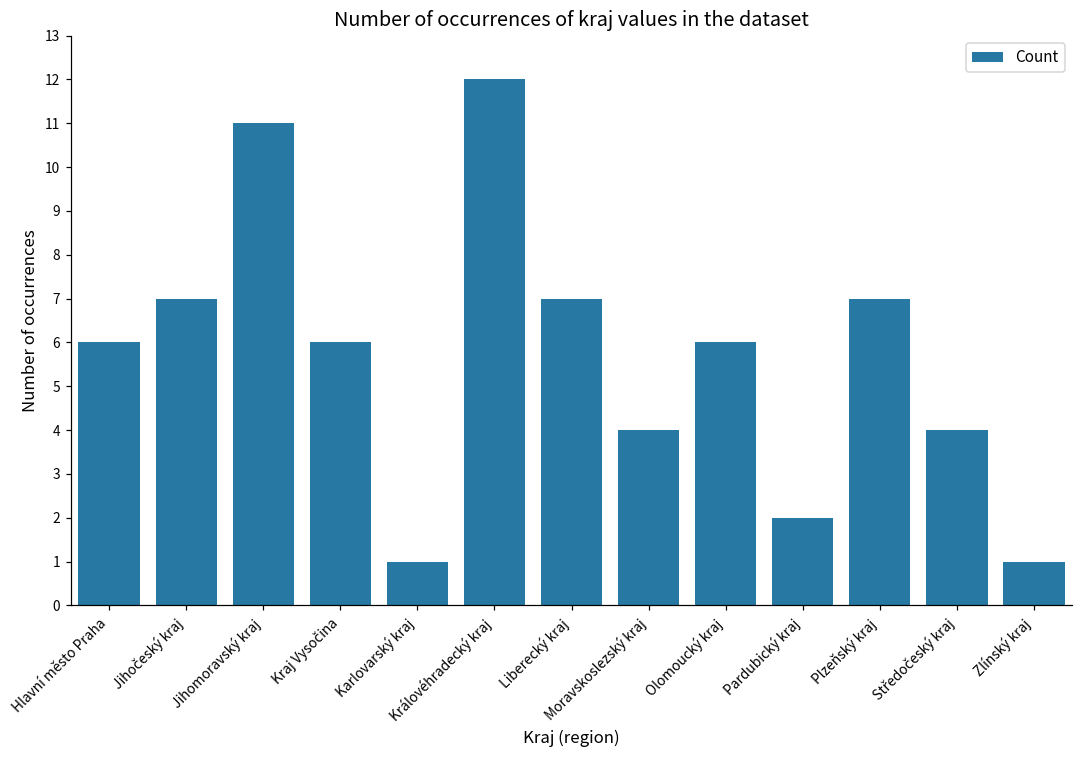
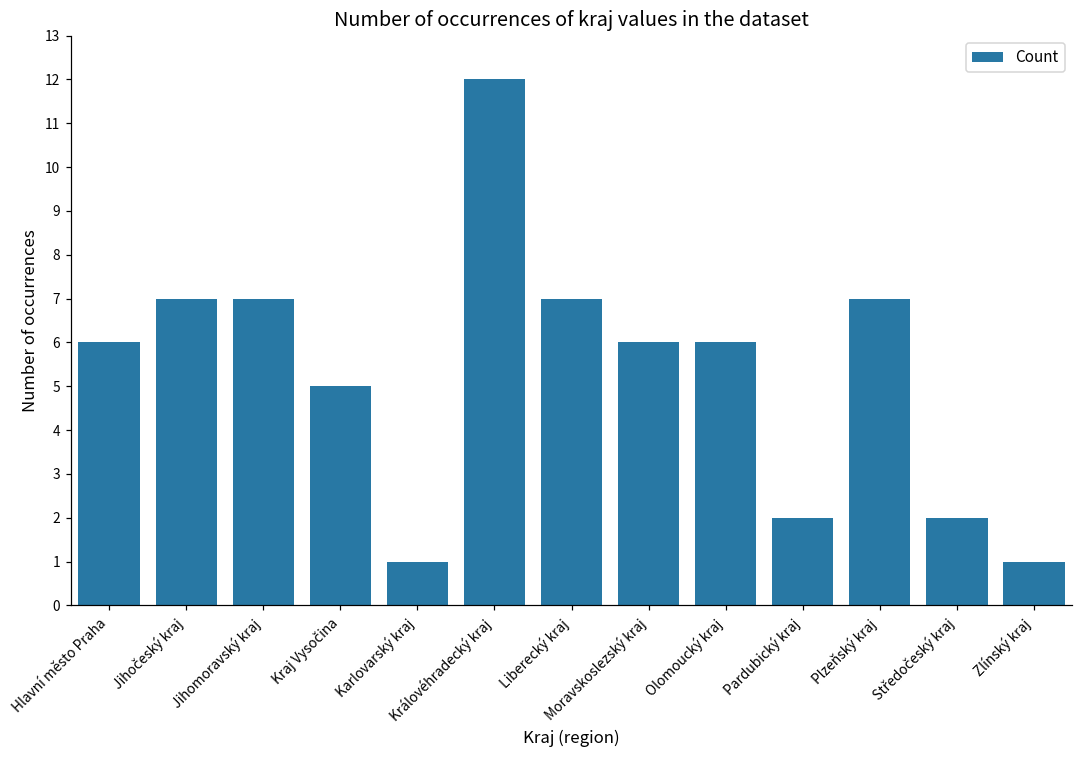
Jihomoravský kraj: 11 -> 7
Kraj Vysočina: 6 -> 5
Moravskoslezský kraj: 4 -> 6
Středočeský kraj: 4 -> 2
